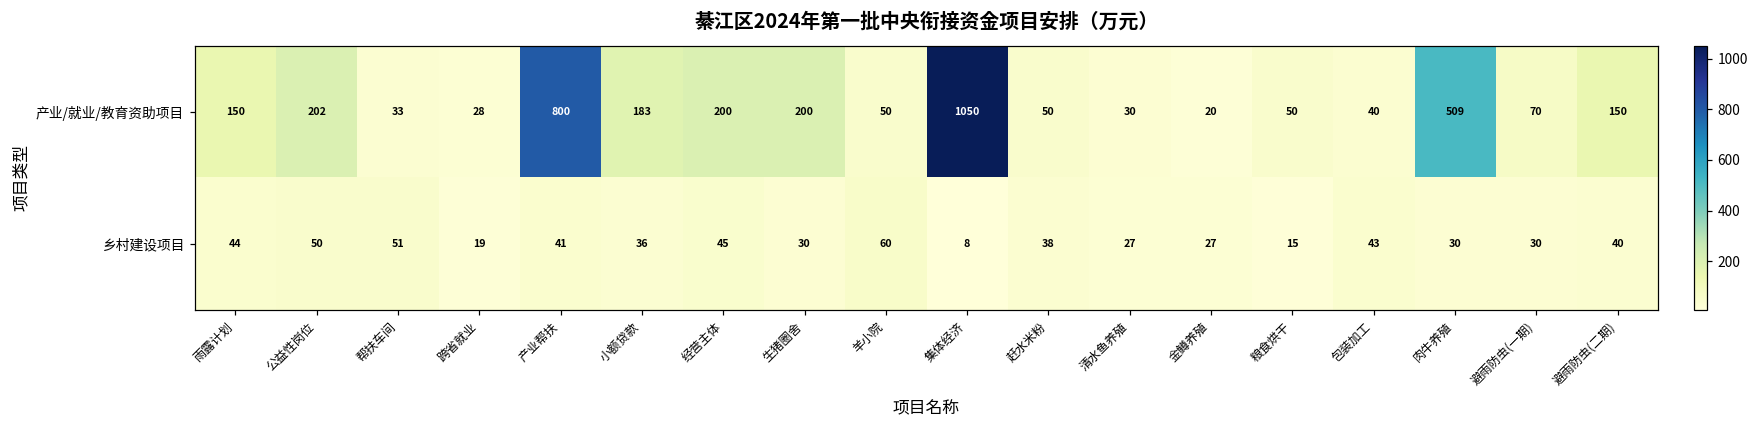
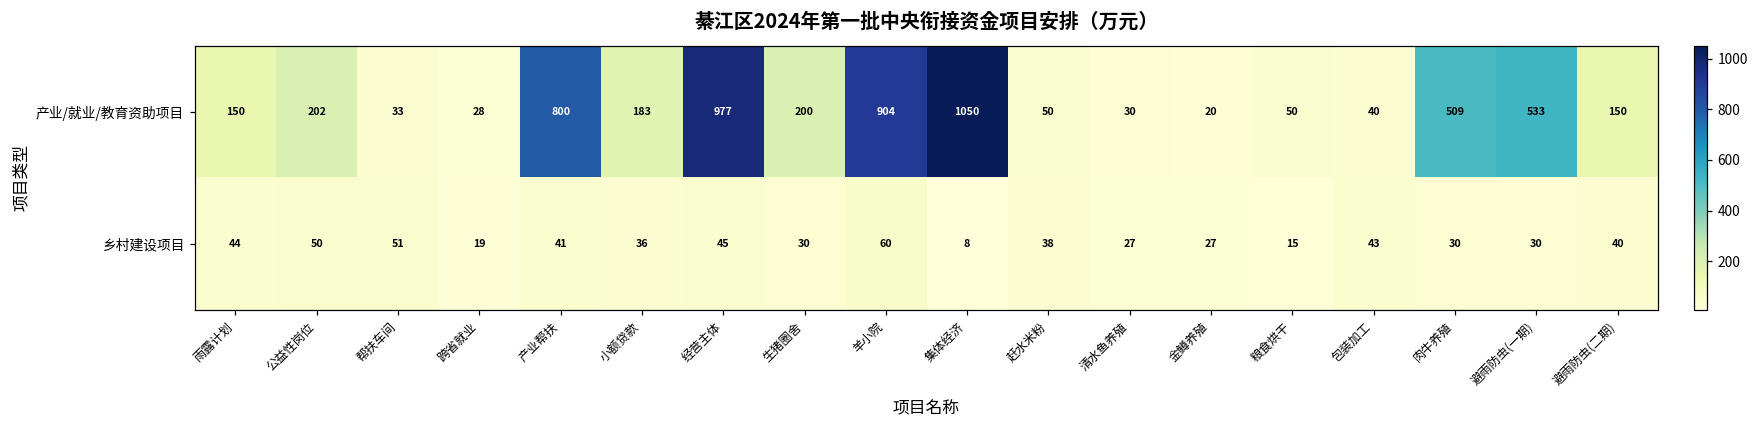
产业/就业/教育资助项目, 经营主体: 200 -> 977
产业/就业/教育资助项目, 羊小院: 50 -> 904
产业/就业/教育资助项目, 避雨防虫(一期): 70 -> 533
